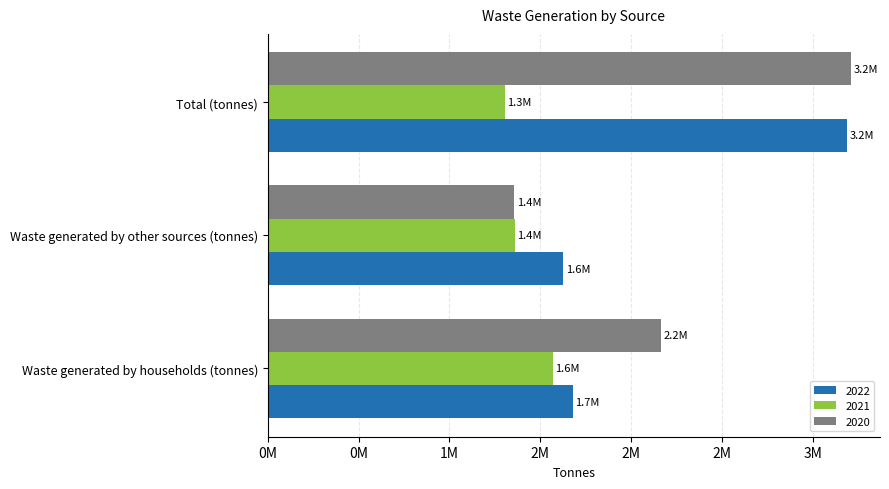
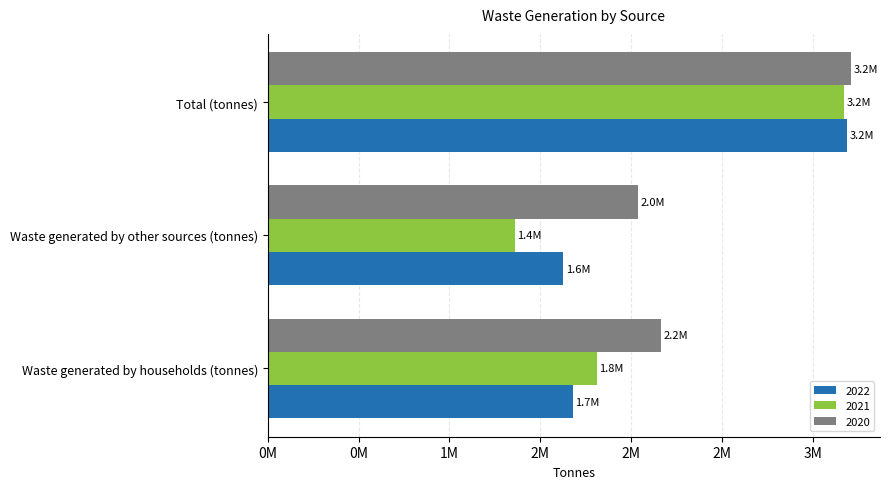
2021, Total (tonnes): 1.3M -> 3.2M
2020, Waste generated by other sources (tonnes): 1.4M -> 2.0M
2021, Waste generated by households (tonnes): 1.6M -> 1.8M
